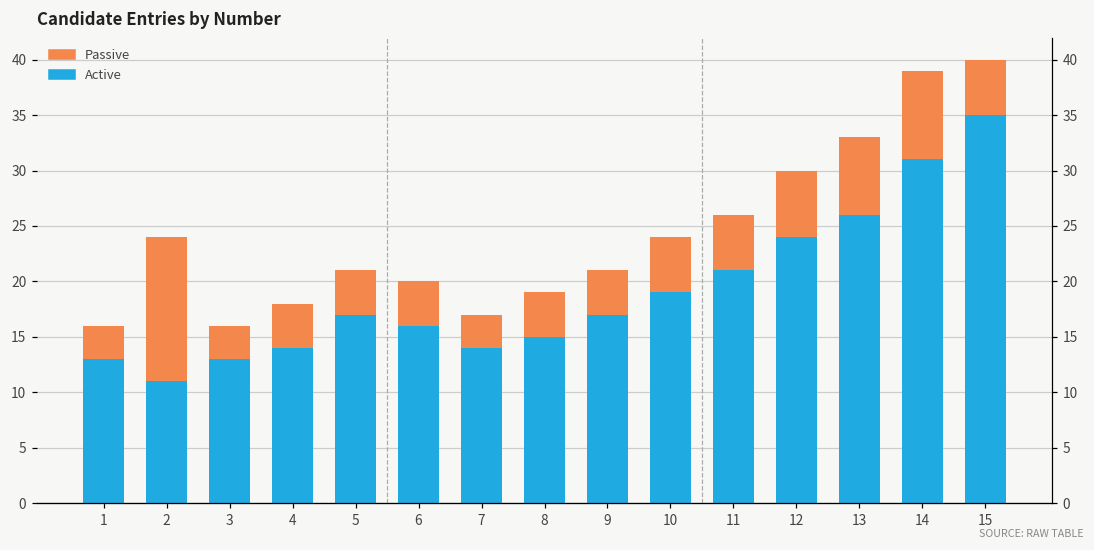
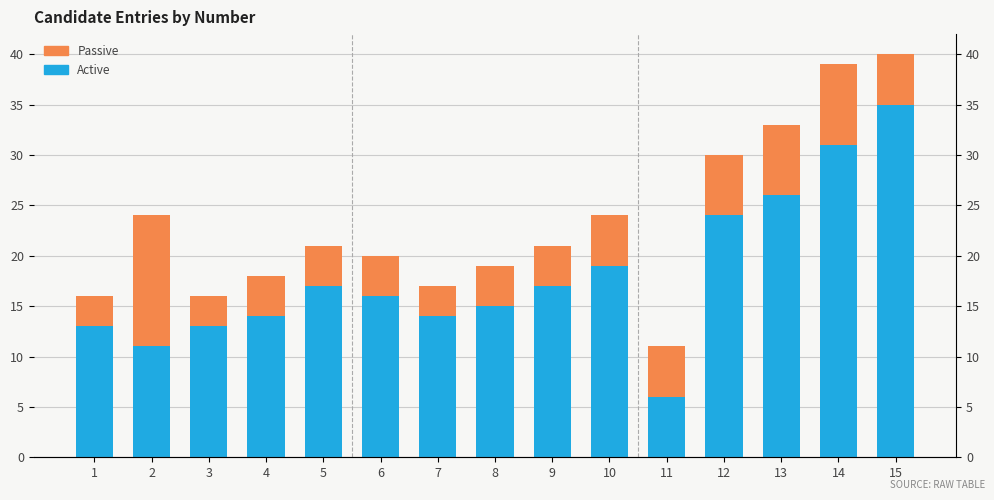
Active, 11: 21 -> 6
